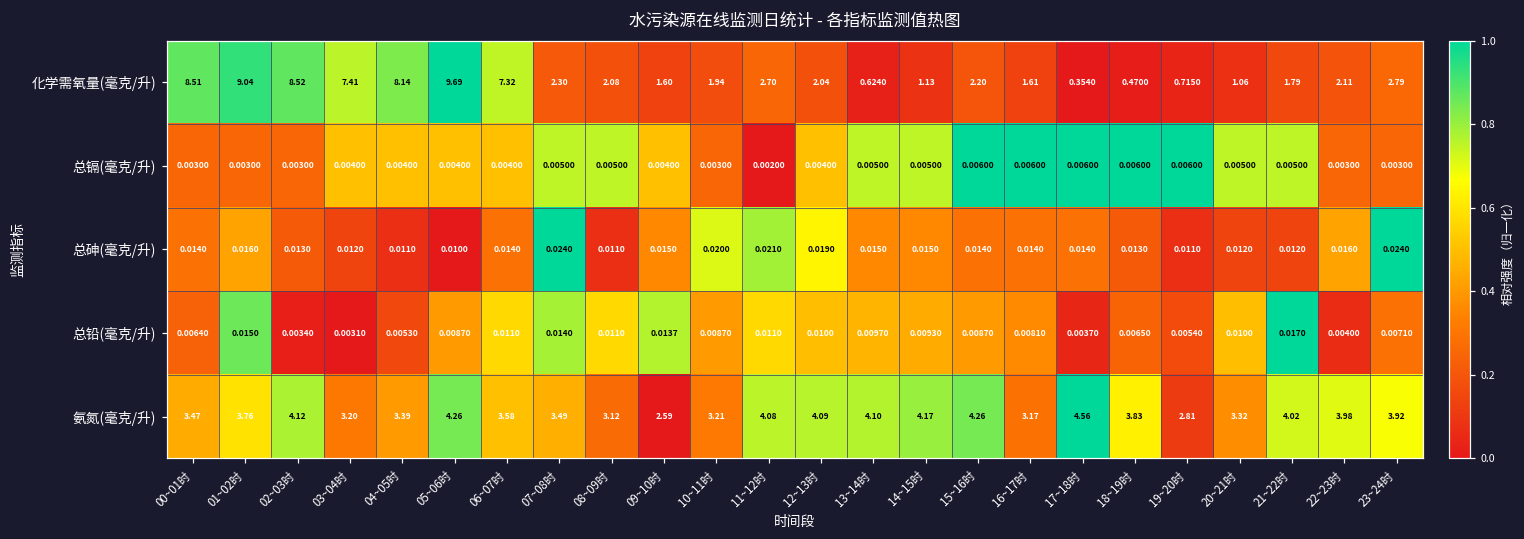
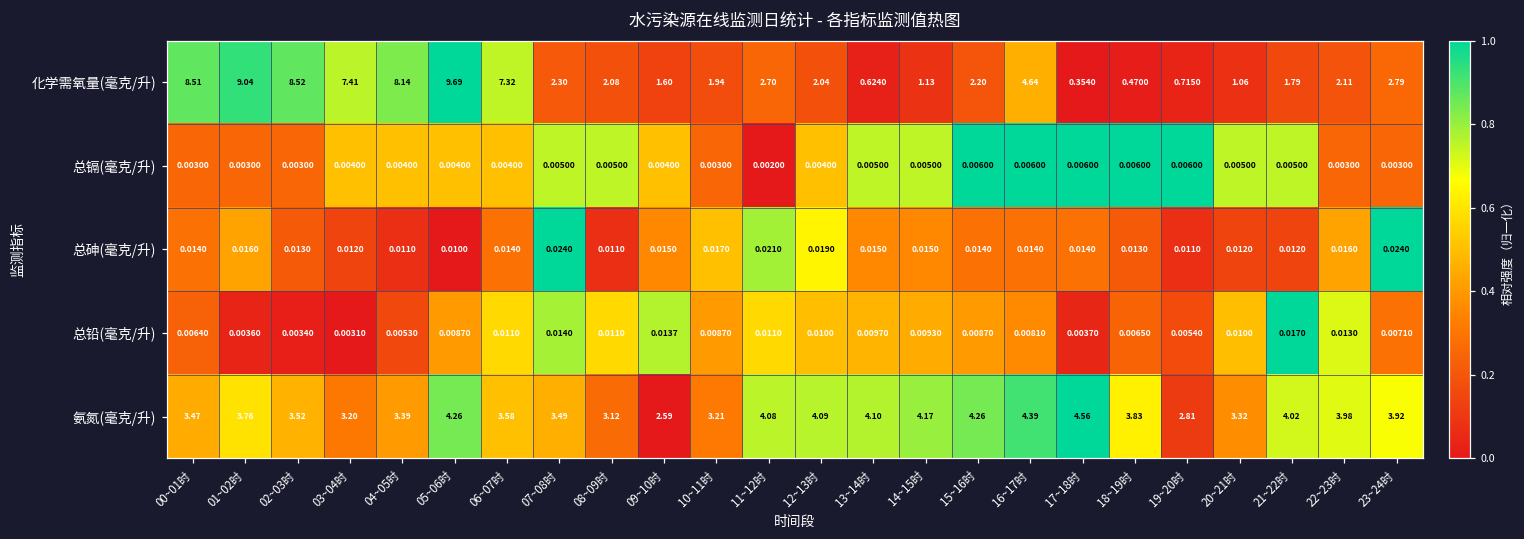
化学需氧量(毫克/升), 16~17时: 1.61 -> 4.64
总砷(毫克/升), 10~11时: 0.0200 -> 0.0170
总铅(毫克/升), 01~02时: 0.0150 -> 0.00360
总铅(毫克/升), 22~23时: 0.00400 -> 0.0130
氨氮(毫克/升), 02~03时: 4.12 -> 3.52
氨氮(毫克/升), 16~17时: 3.17 -> 4.39
